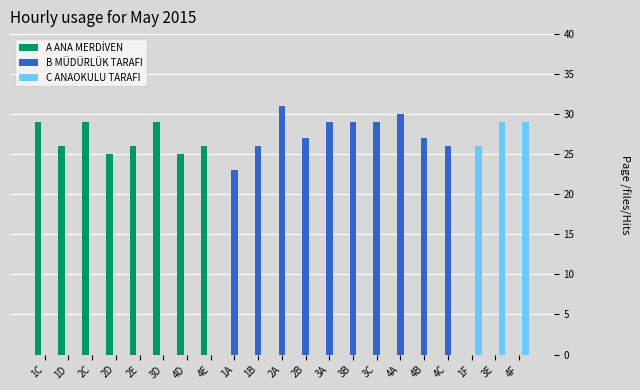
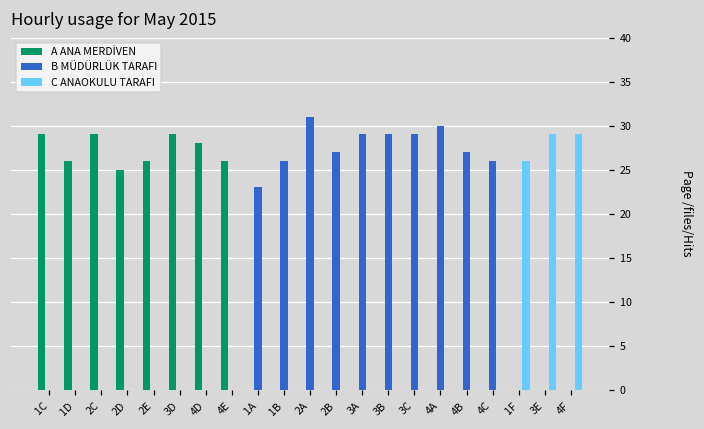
A ANA MERDİVEN, 4D: 25 -> 28
